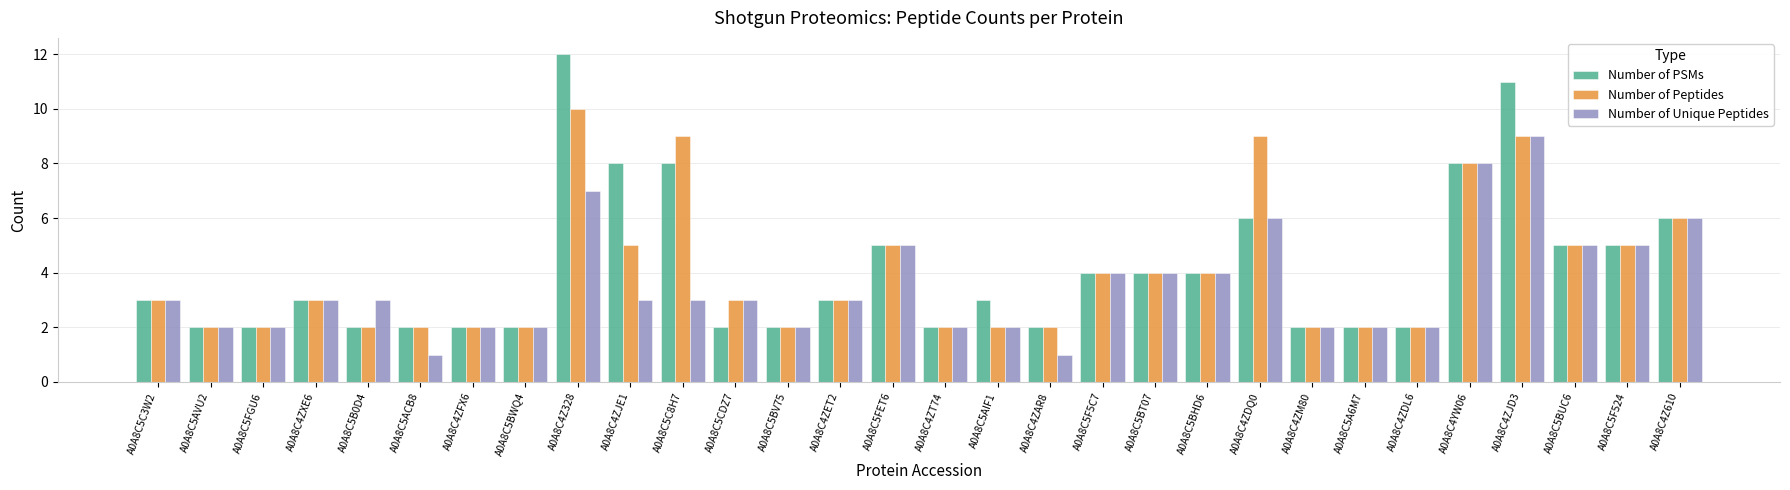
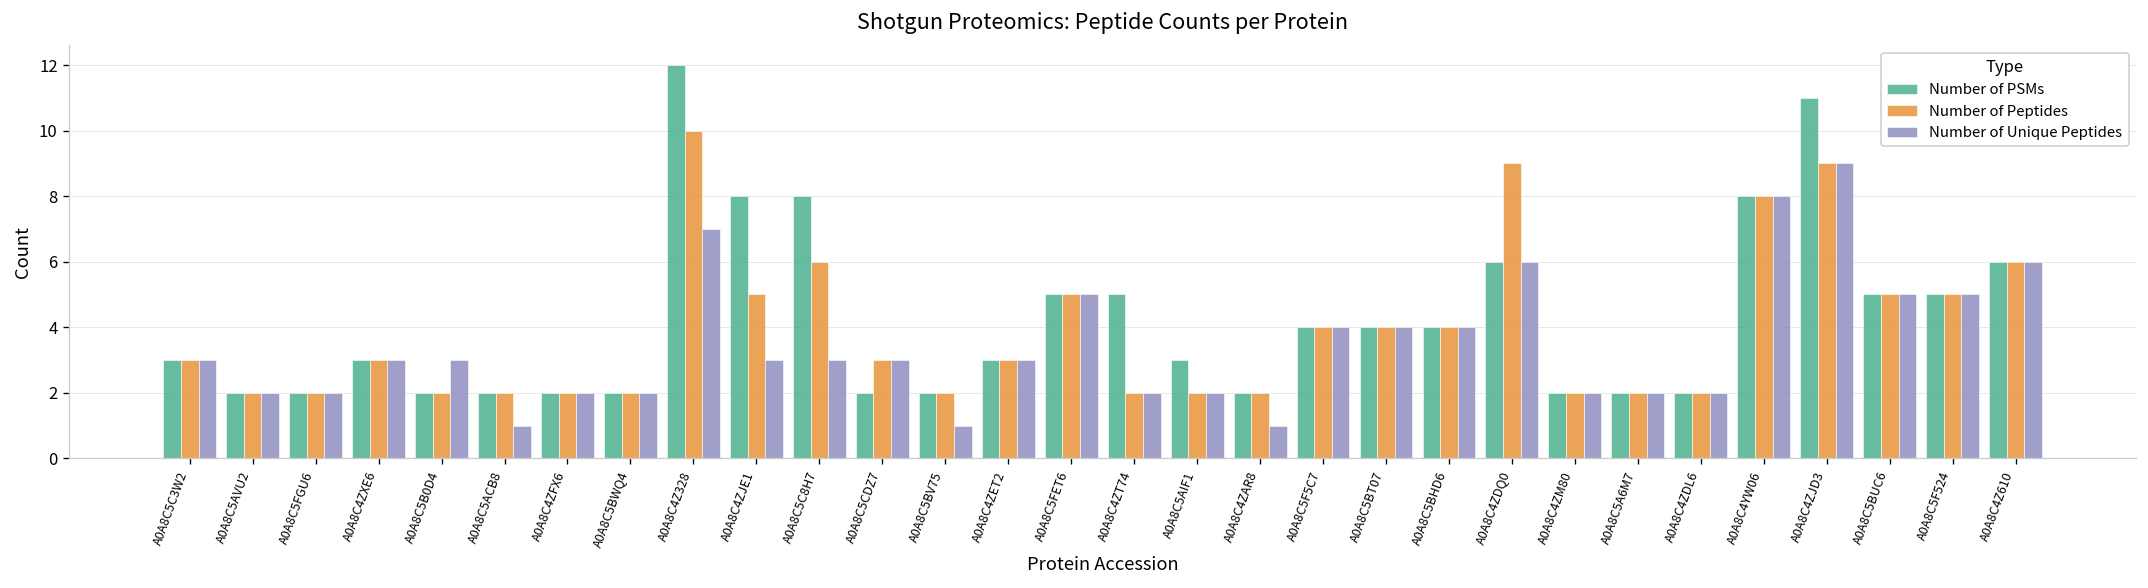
Number of Peptides, A0A8C5C8H7: 9 -> 6
Number of Unique Peptides, A0A8C5BV75: 2 -> 1
Number of PSMs, A0A8C4ZT74: 2 -> 5
